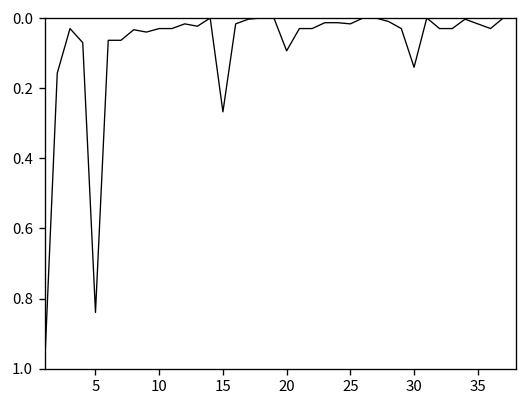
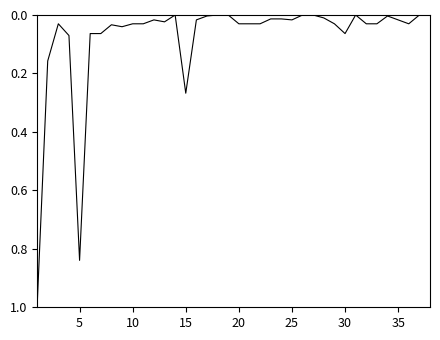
20: 0.09 -> 0.03
30: 0.14 -> 0.06
